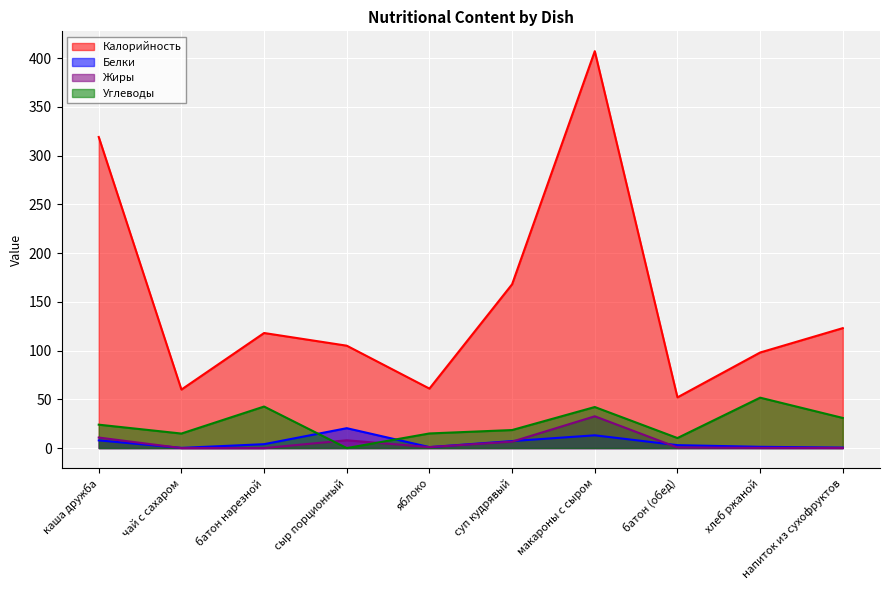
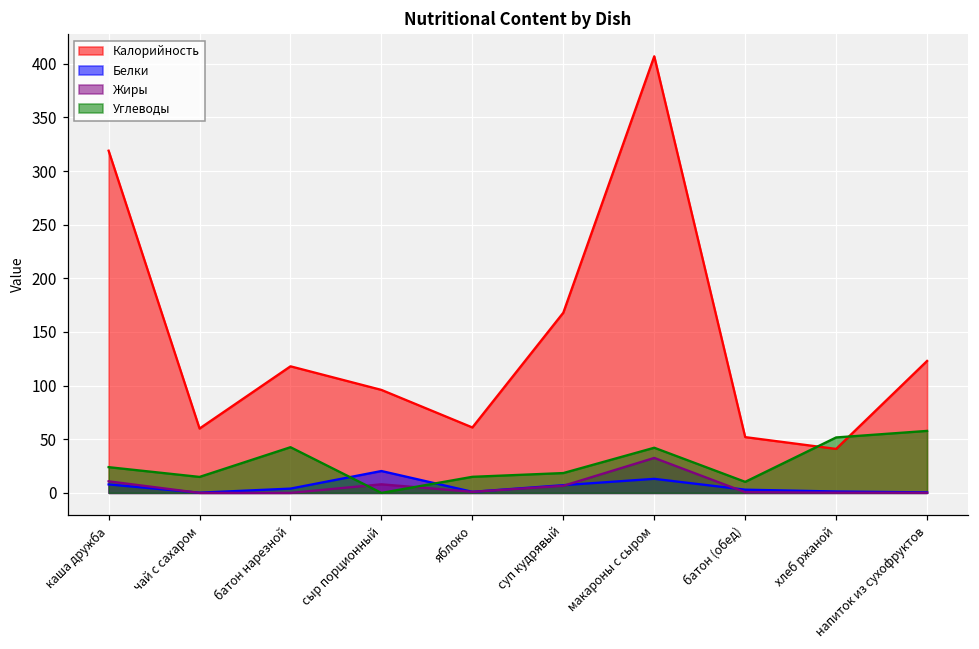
Калорийность, сыр порционный: 110 -> 100
Калорийность, хлеб ржаной: 100 -> 40
Углеводы, напиток из сухофруктов: 30 -> 60
